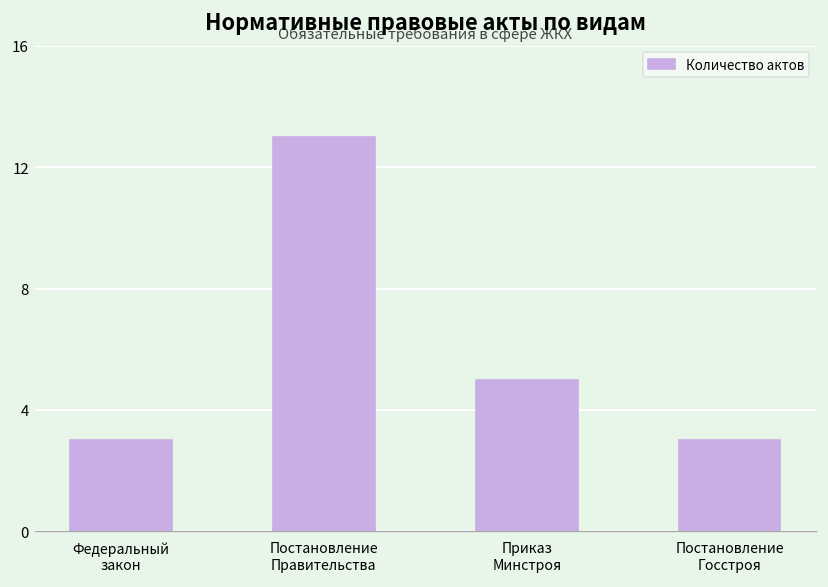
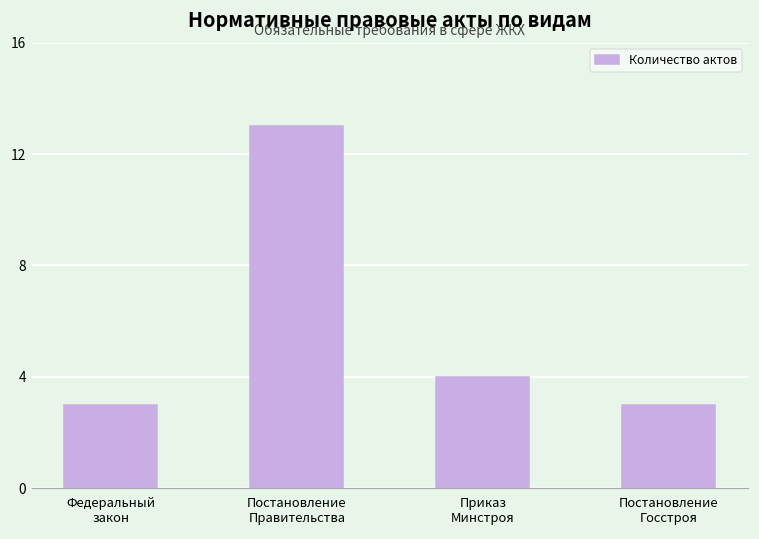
Приказ Минстроя: 5 -> 4
